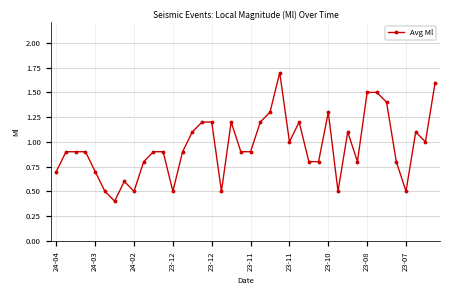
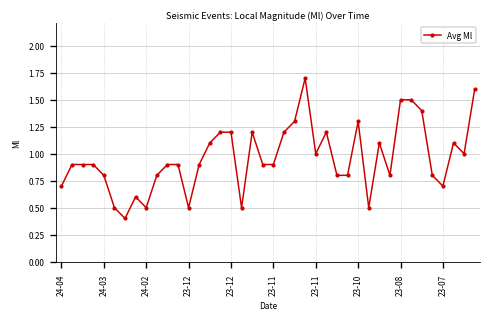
24-03: 0.7 -> 0.8
23-07: 0.5 -> 0.7
